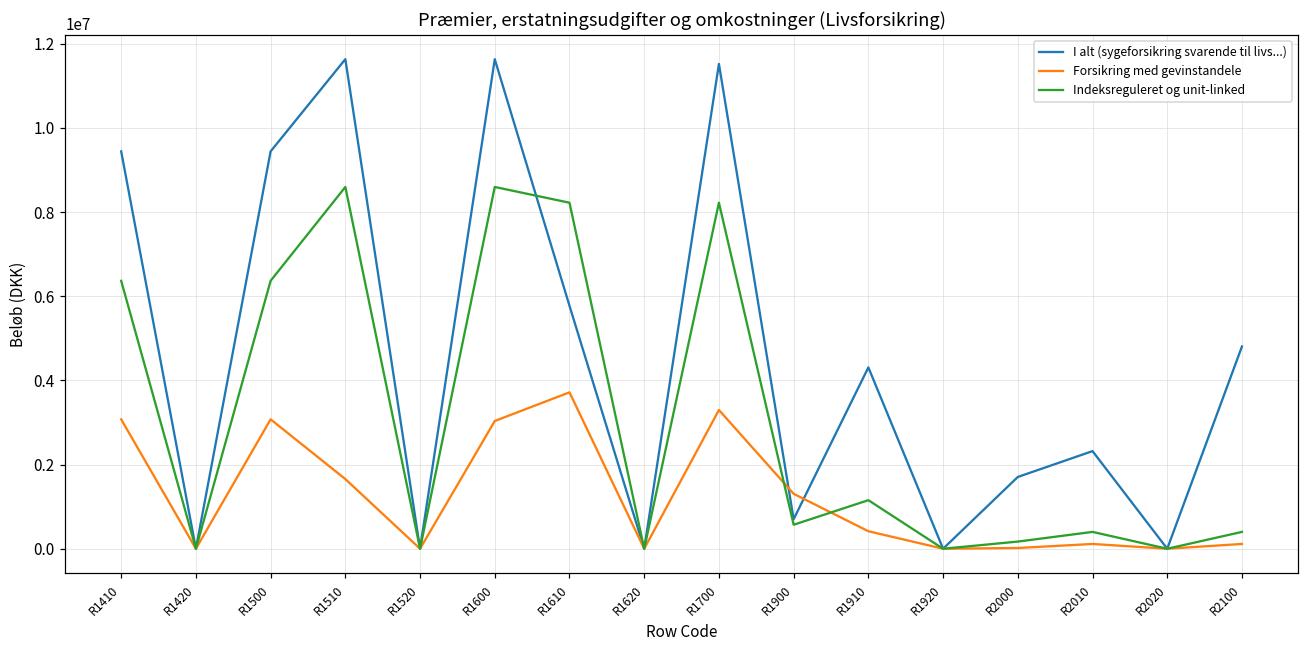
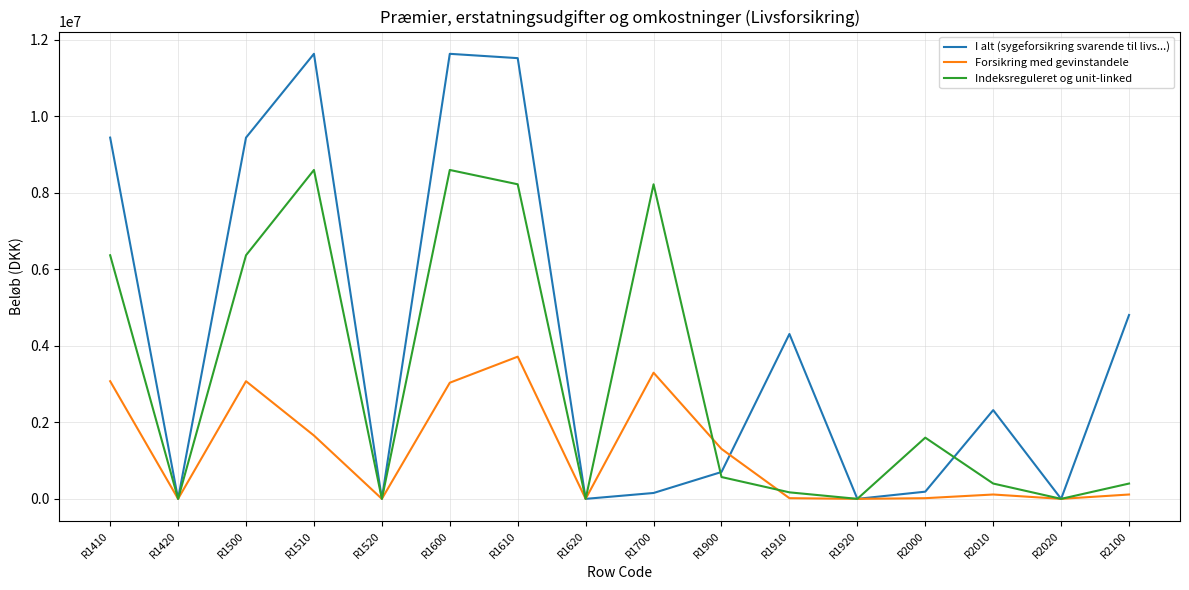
I alt (sygeforsikring svarende til livs...), R1610: 5800000 -> 11500000
I alt (sygeforsikring svarende til livs...), R1700: 11500000 -> 200000
Forsikring med gevinstandele, R1910: 400000 -> 0
Indeksreguleret og unit-linked, R1910: 1200000 -> 200000
I alt (sygeforsikring svarende til livs...), R2000: 1700000 -> 200000
Indeksreguleret og unit-linked, R2000: 200000 -> 1600000
